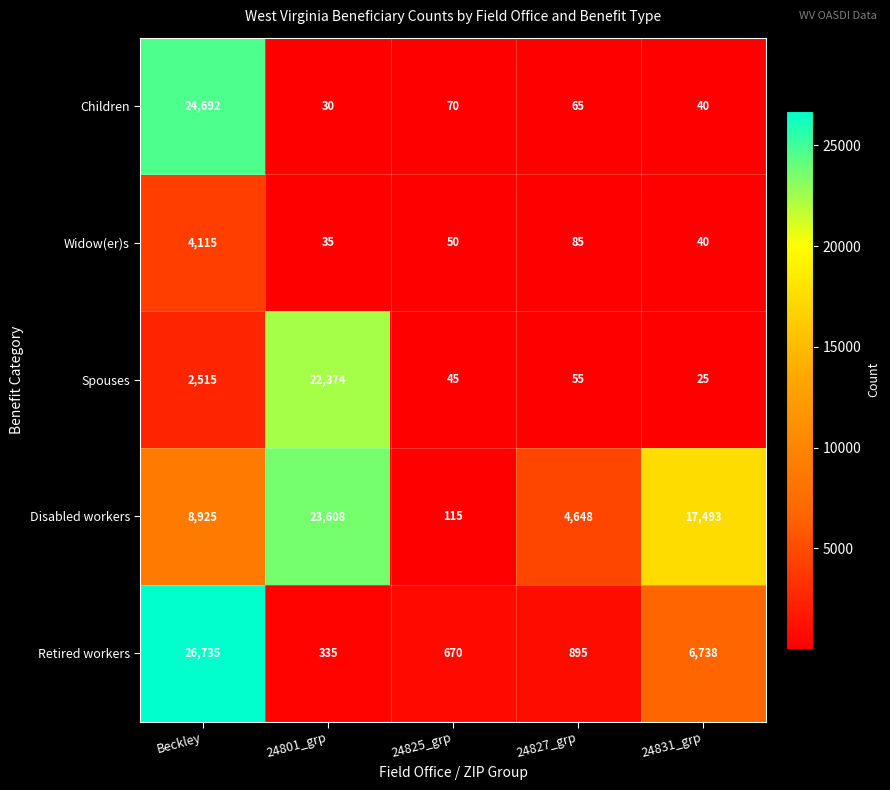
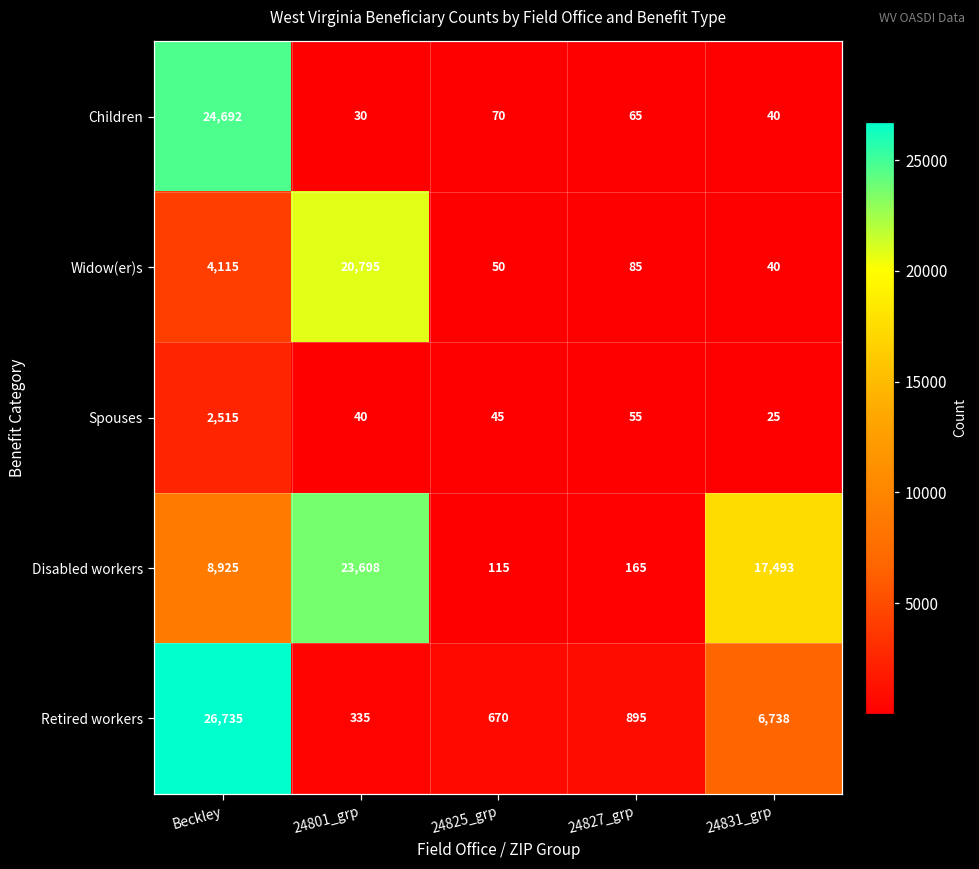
Widow(er)s, 24801_grp: 35 -> 20,795
Spouses, 24801_grp: 22,374 -> 40
Disabled workers, 24827_grp: 4,648 -> 165
